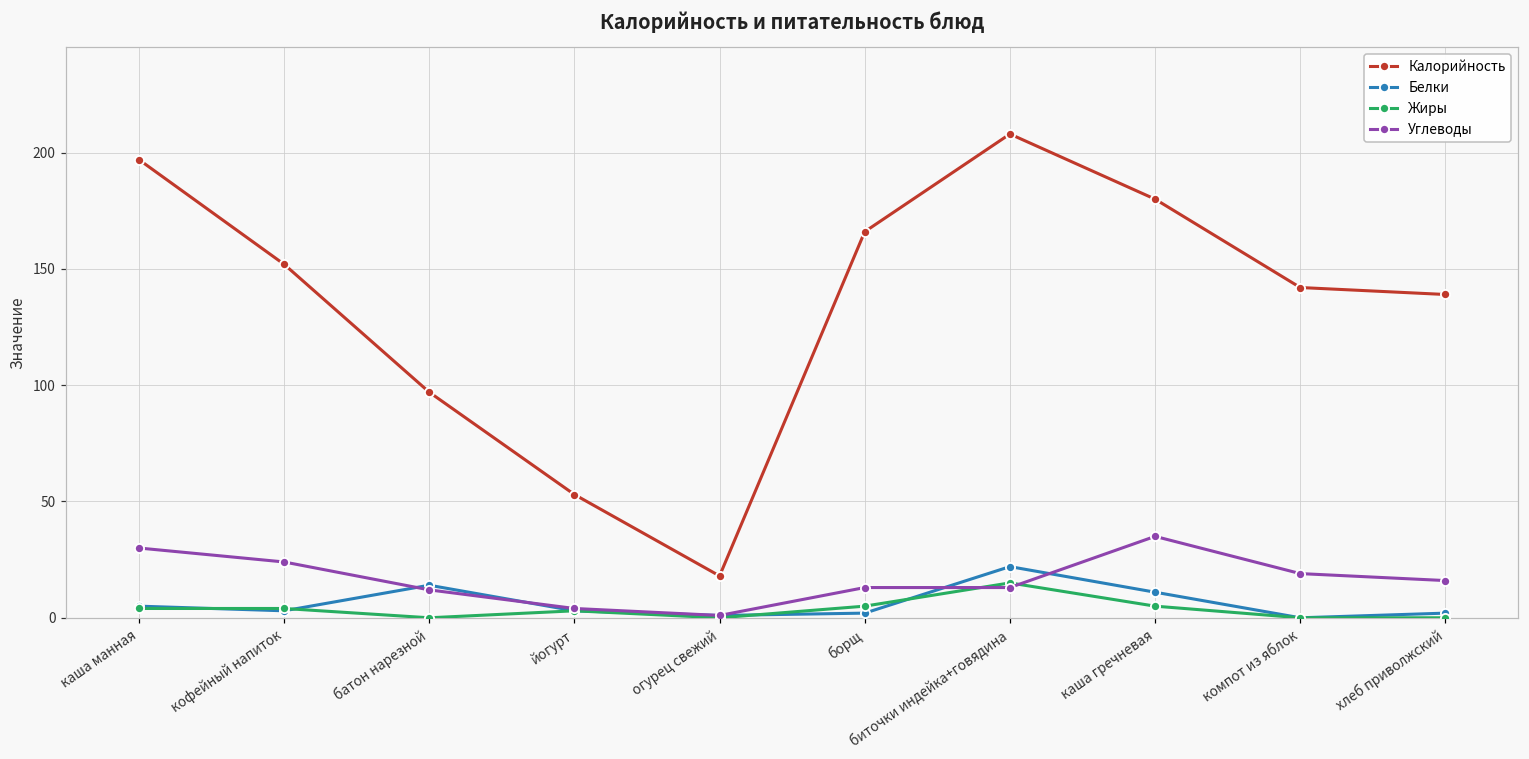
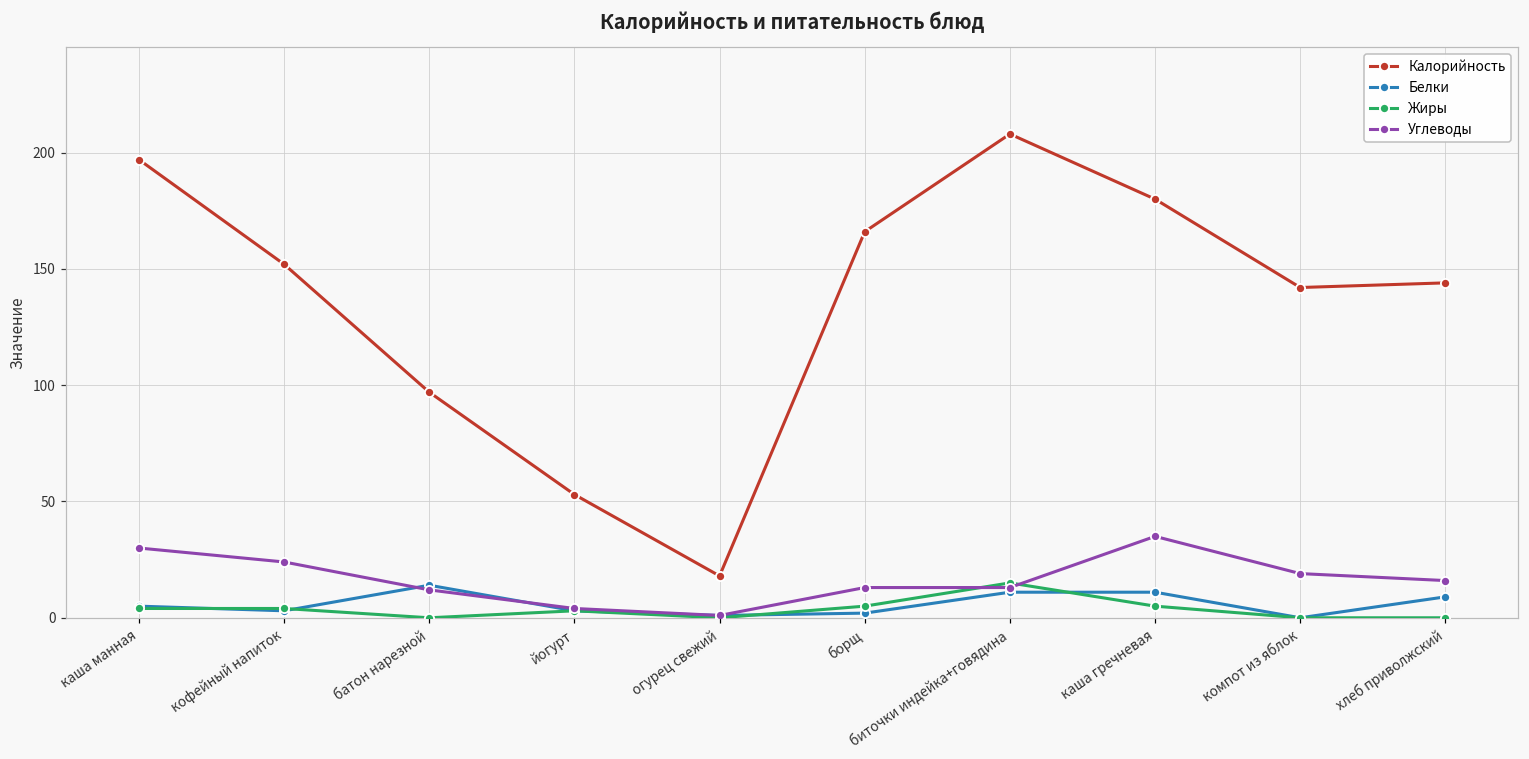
Белки, биточки индейка+говядина: 22 -> 11
Калорийность, хлеб приволжский: 139 -> 144
Белки, хлеб приволжский: 2 -> 9
